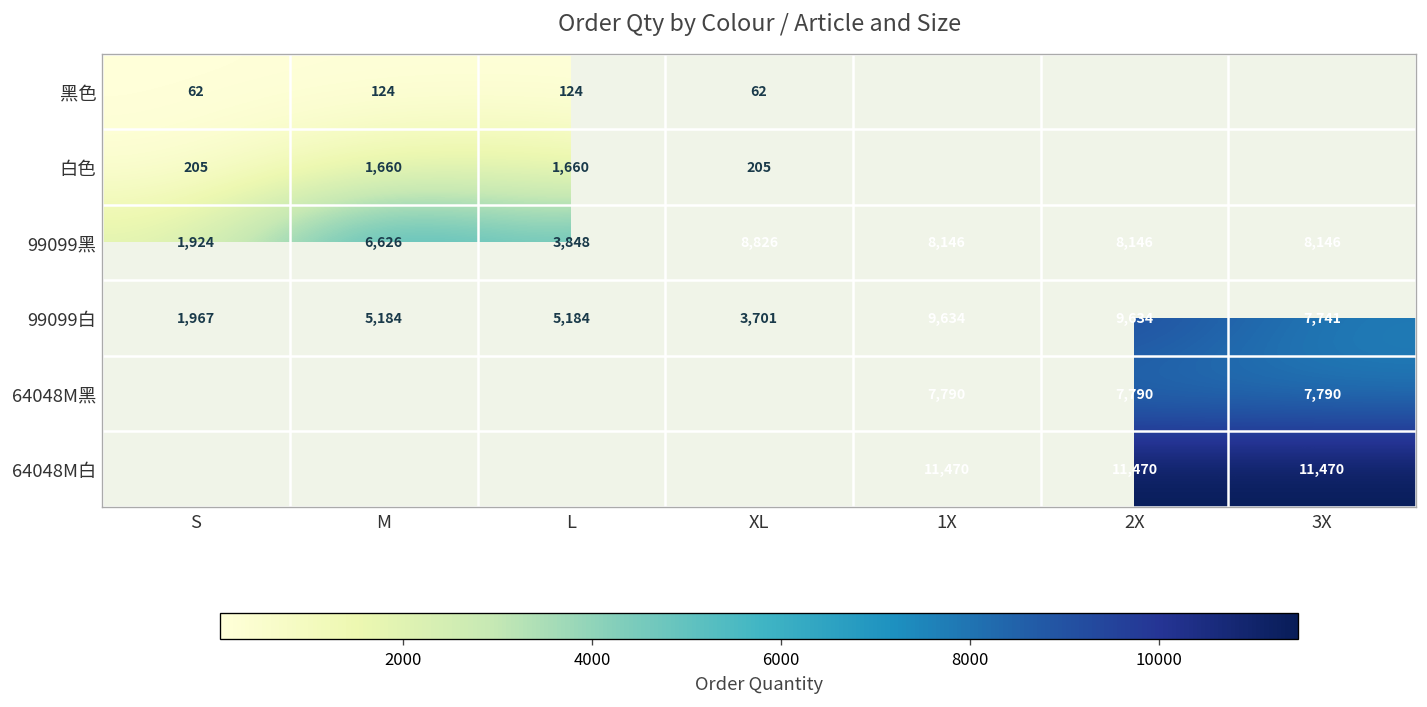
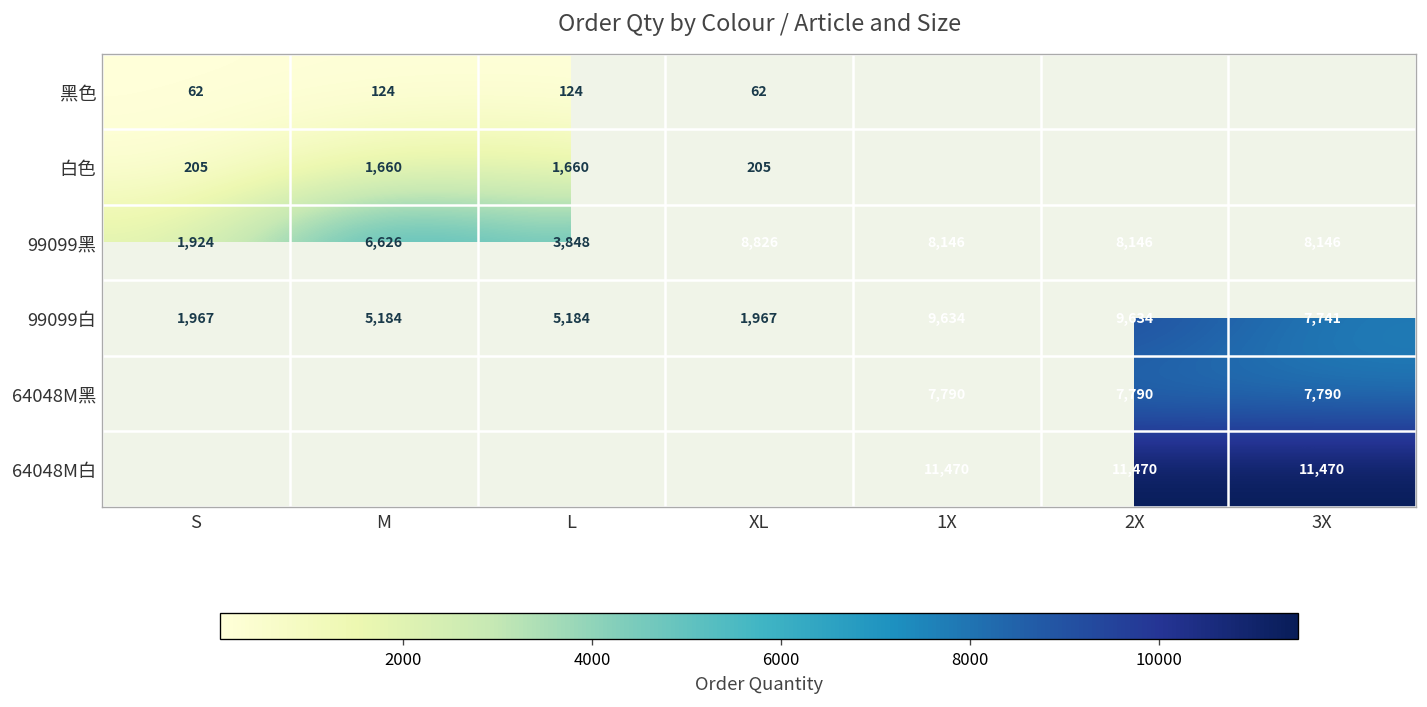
99099白, XL: 3,701 -> 1,967
